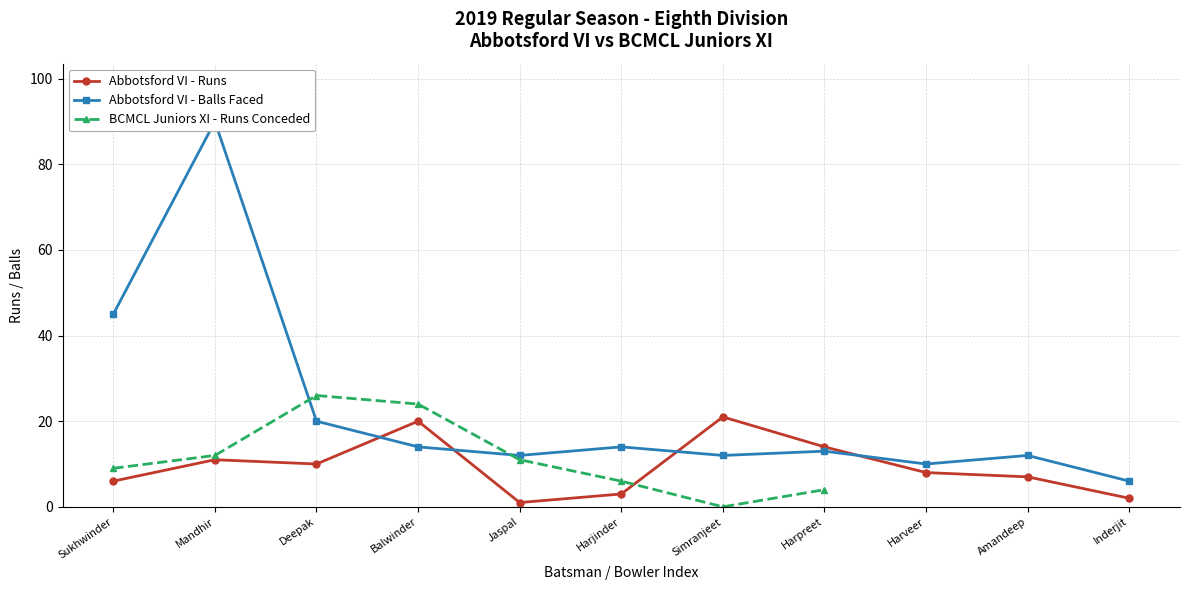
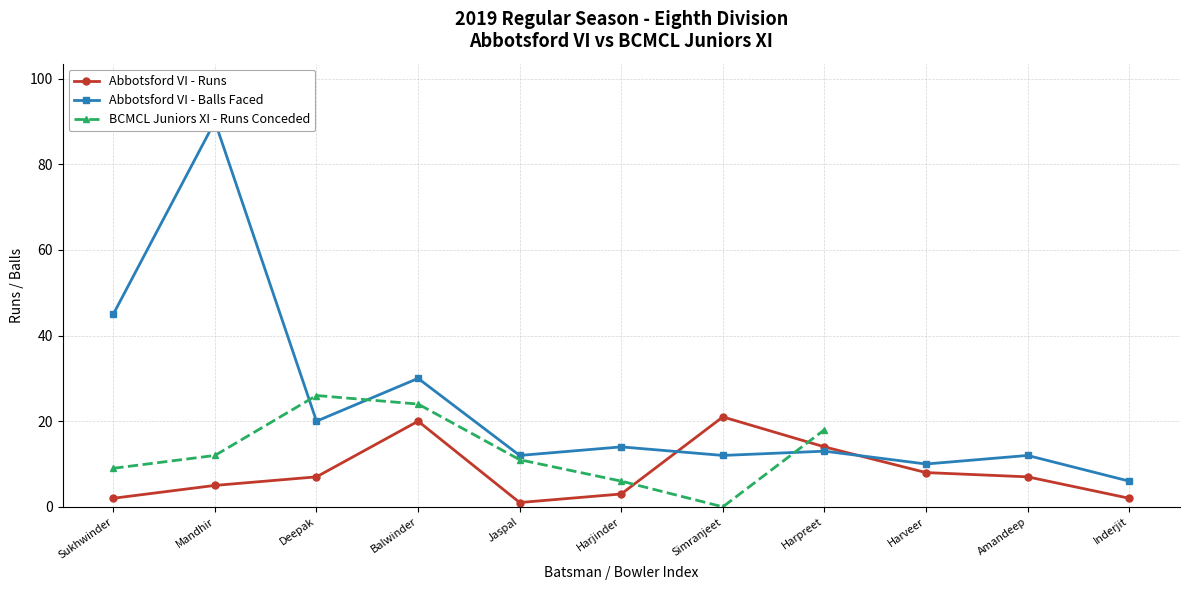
Abbotsford VI - Runs, Sukhwinder: 6 -> 2
Abbotsford VI - Runs, Mandhir: 11 -> 5
Abbotsford VI - Runs, Deepak: 10 -> 7
Abbotsford VI - Balls Faced, Balwinder: 14 -> 30
BCMCL Juniors XI - Runs Conceded, Harpreet: 4 -> 18
